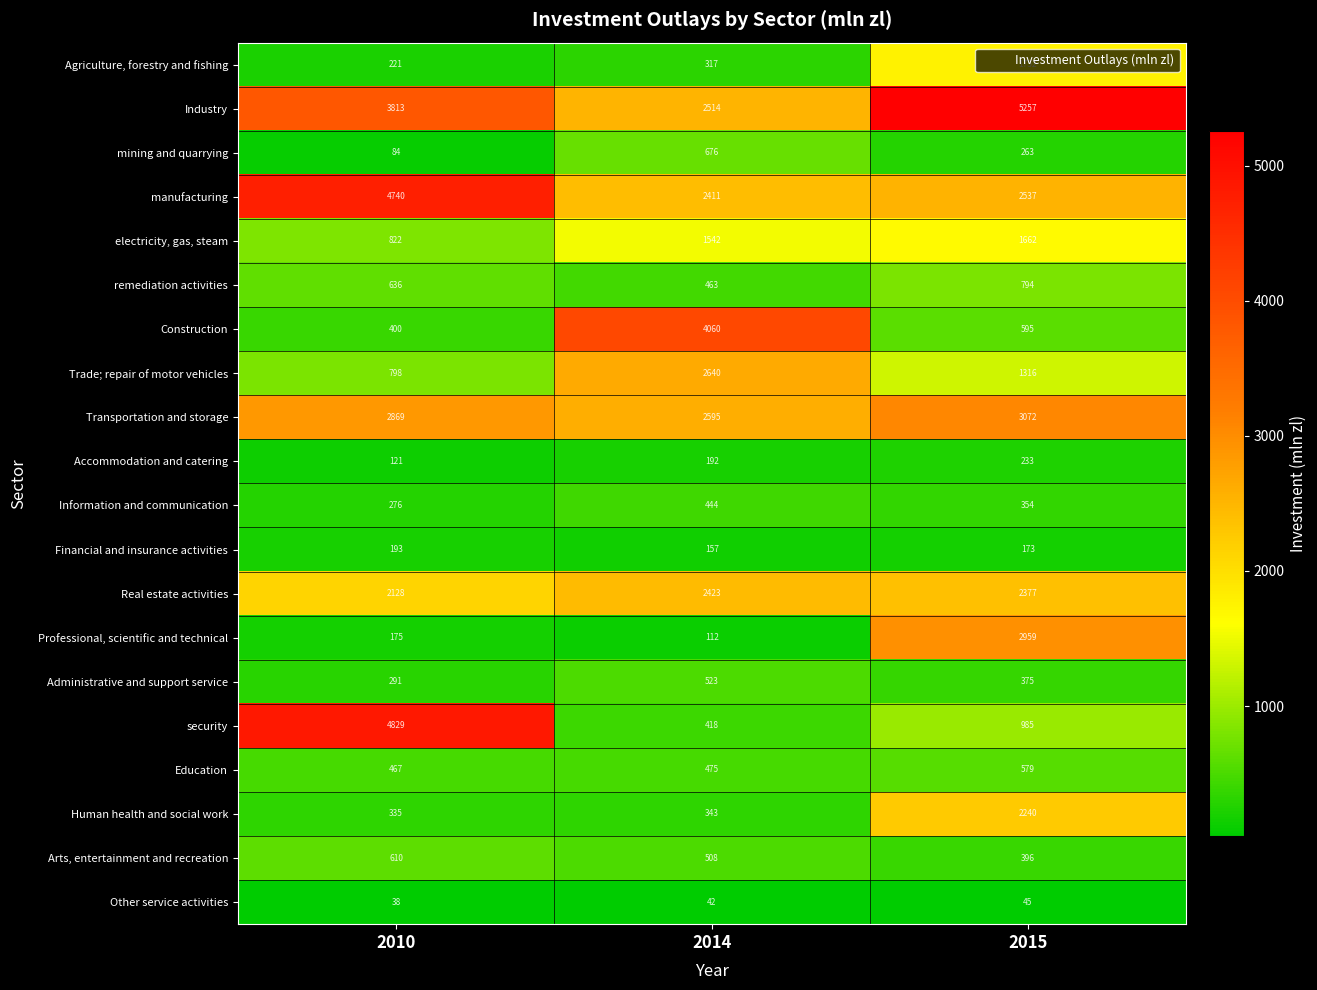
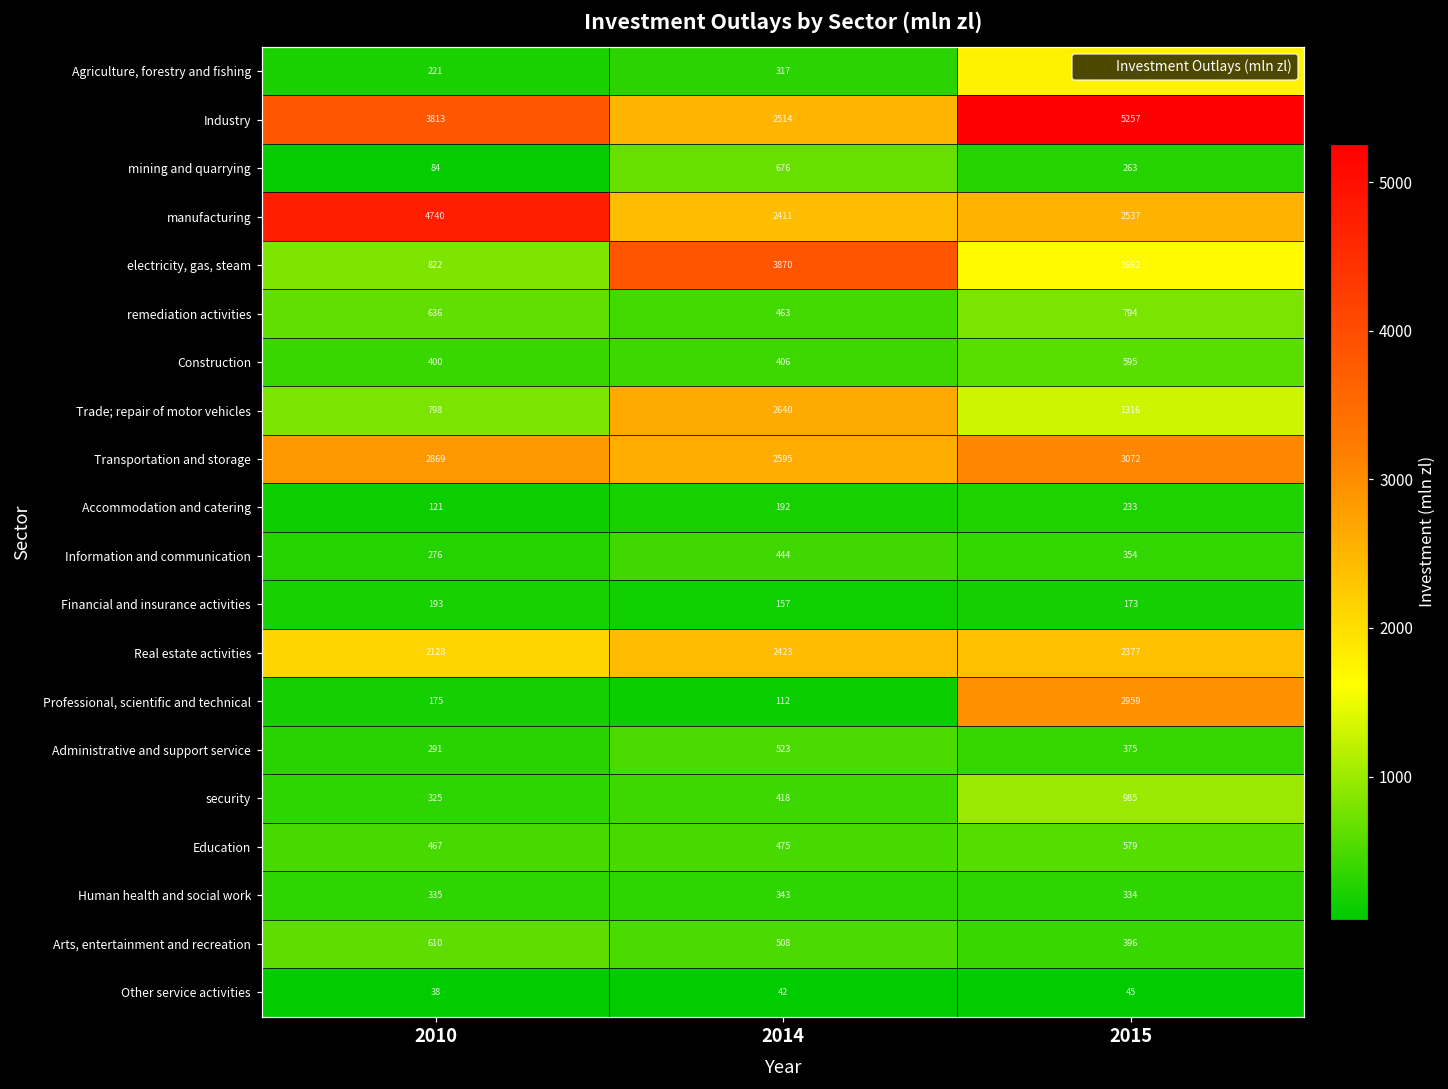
electricity, gas, steam, 2014: 1542 -> 3870
Construction, 2014: 4060 -> 406
security, 2010: 4829 -> 325
Human health and social work, 2015: 2240 -> 334
